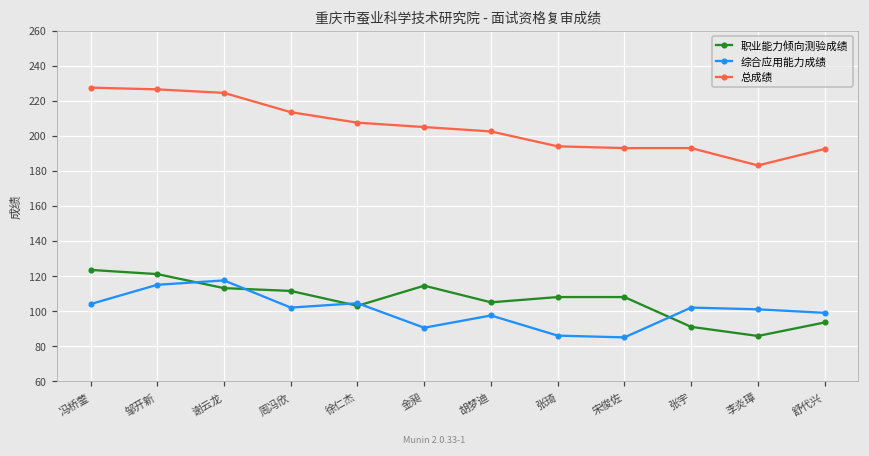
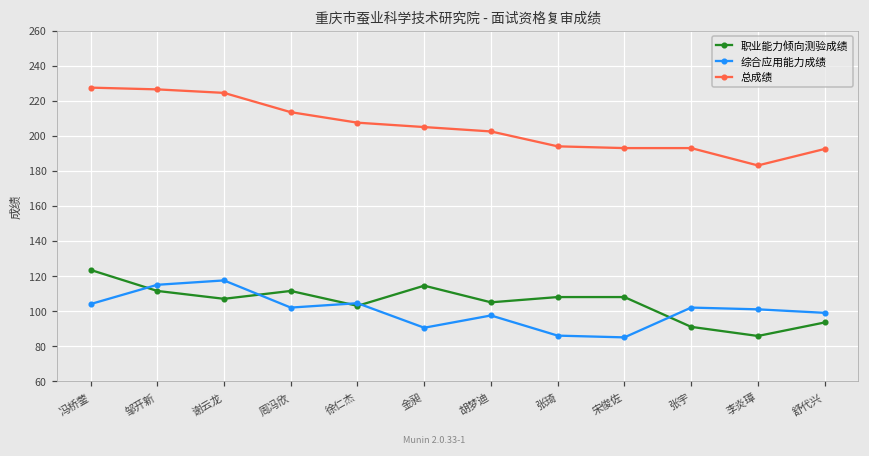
职业能力倾向测验成绩, 邹开新: 121 -> 112
职业能力倾向测验成绩, 谢云龙: 113 -> 107
